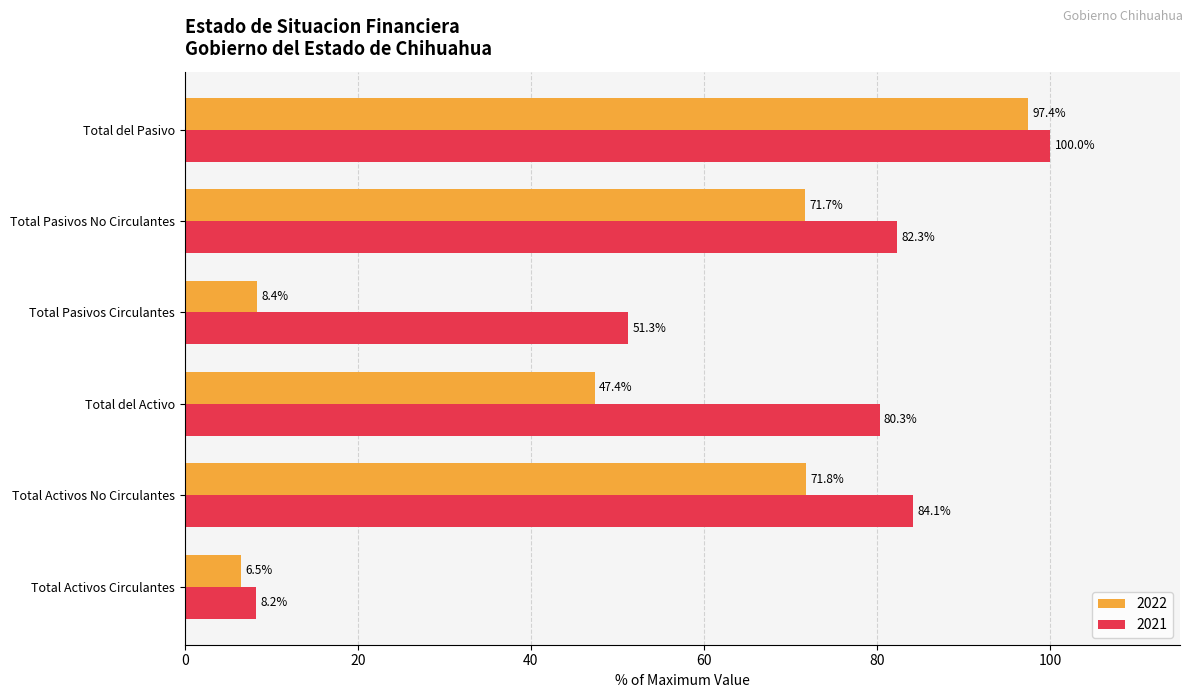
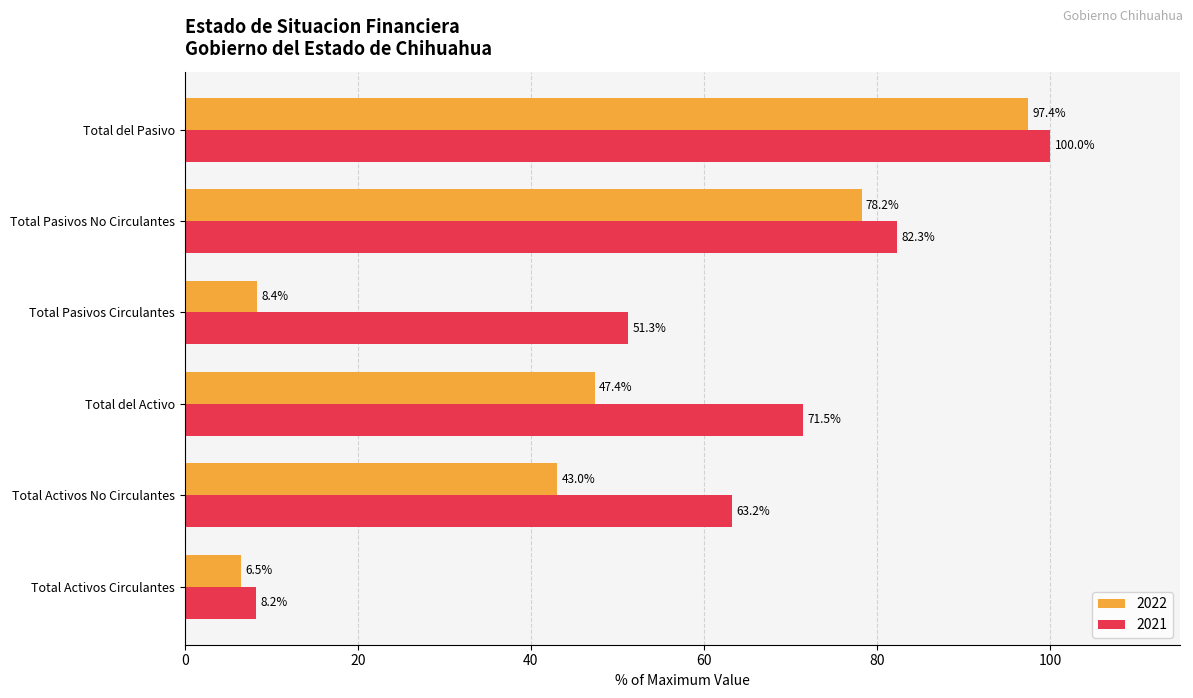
2022, Total Pasivos No Circulantes: 71.7% -> 78.2%
2021, Total del Activo: 80.3% -> 71.5%
2022, Total Activos No Circulantes: 71.8% -> 43.0%
2021, Total Activos No Circulantes: 84.1% -> 63.2%
